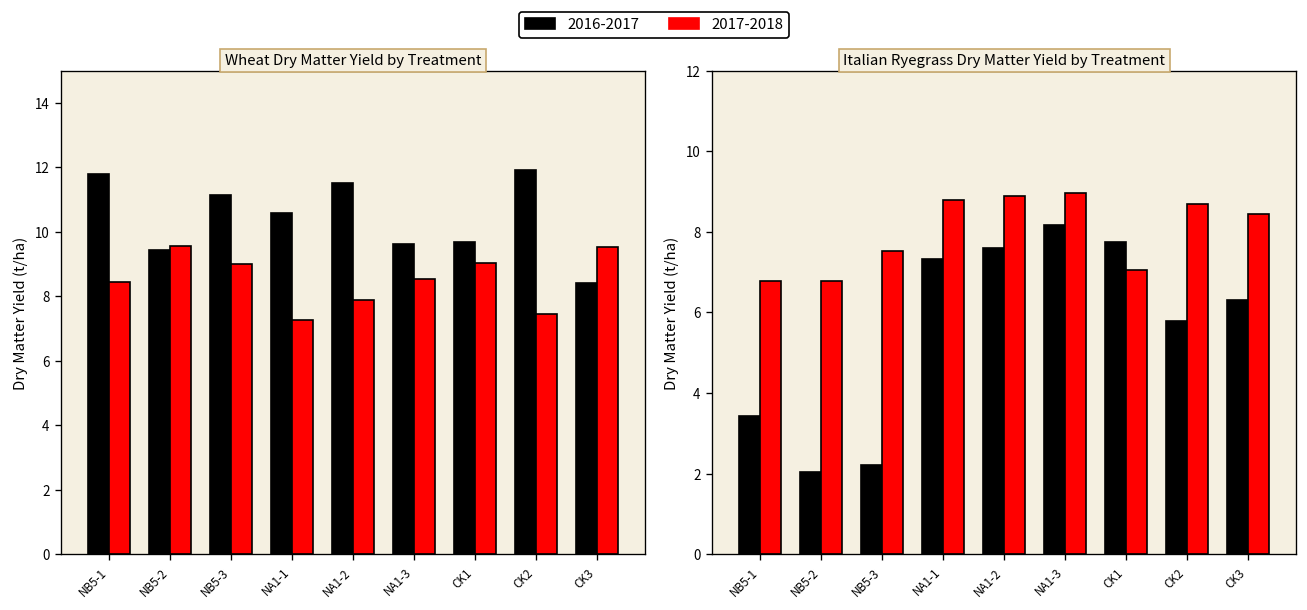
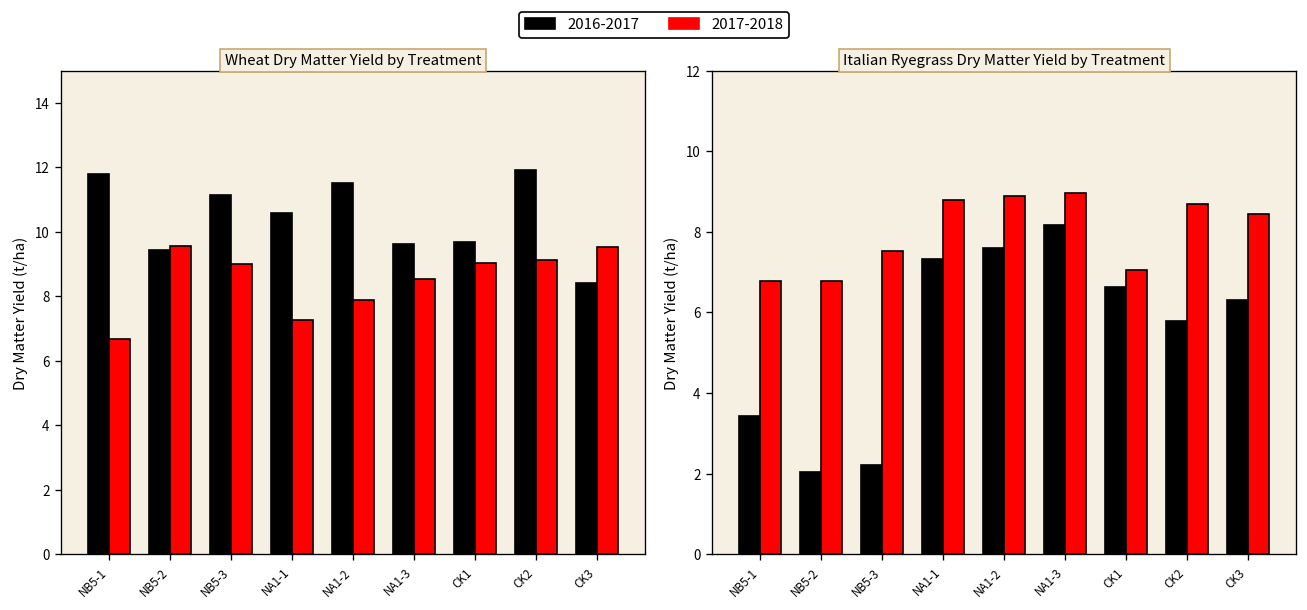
Wheat Dry Matter Yield by Treatment, 2017-2018, NB5-1: 8.5 -> 6.7
Wheat Dry Matter Yield by Treatment, 2017-2018, CK2: 7.4 -> 9.1
Italian Ryegrass Dry Matter Yield by Treatment, 2016-2017, CK1: 7.8 -> 6.6
